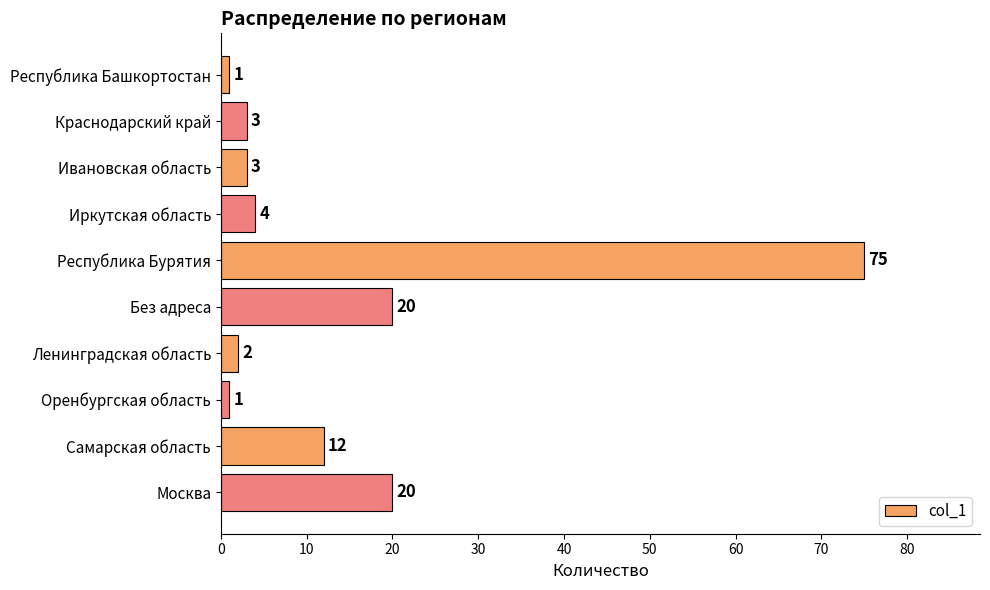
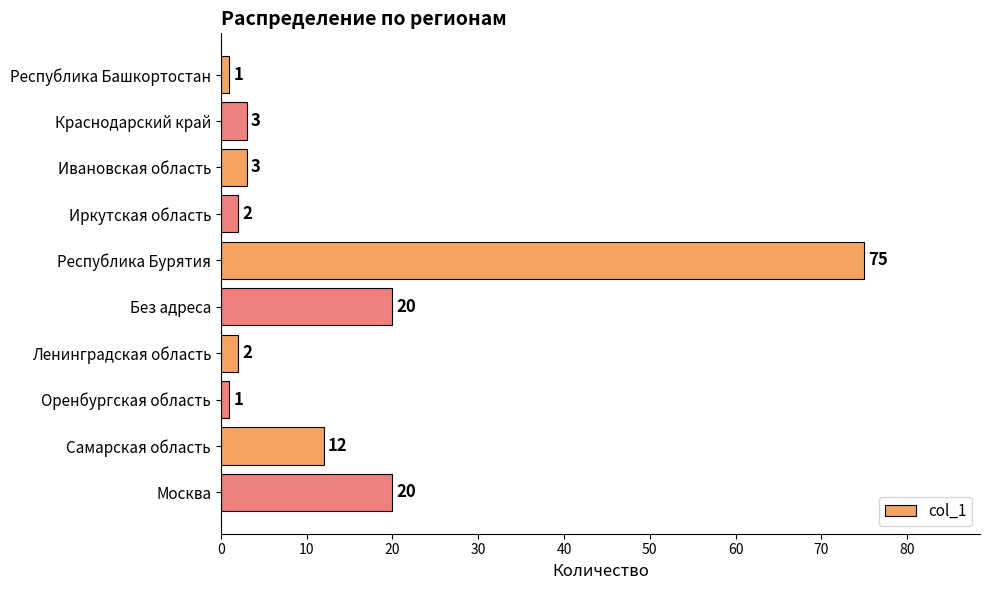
Иркутская область: 4 -> 2
